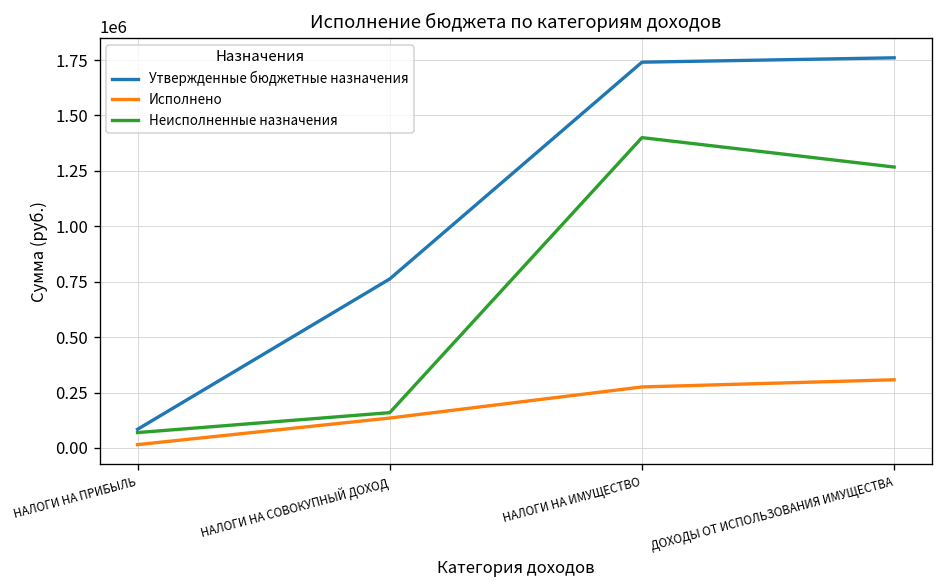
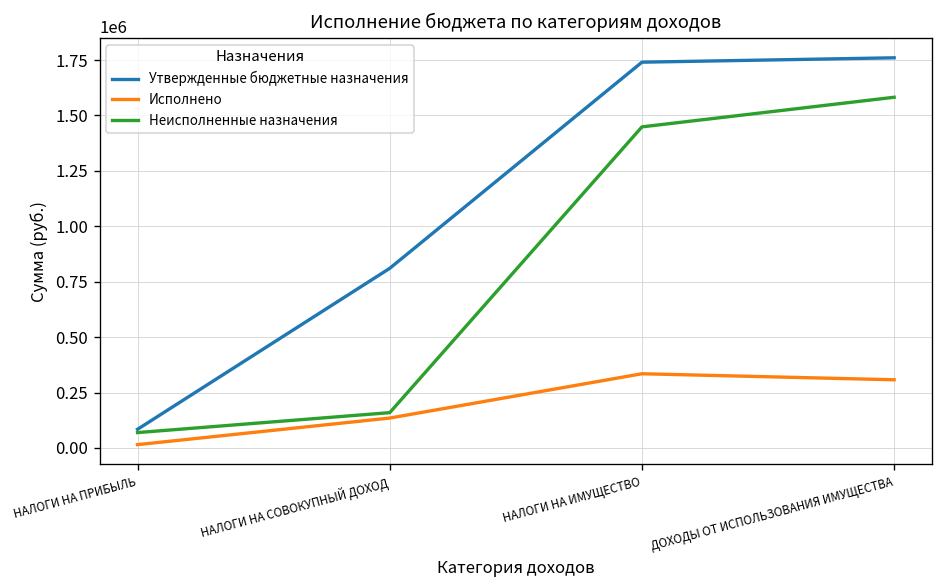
Утвержденные бюджетные назначения, НАЛОГИ НА СОВОКУПНЫЙ ДОХОД: 760000 -> 810000
Исполнено, НАЛОГИ НА ИМУЩЕСТВО: 280000 -> 330000
Неисполненные назначения, НАЛОГИ НА ИМУЩЕСТВО: 1400000 -> 1450000
Неисполненные назначения, ДОХОДЫ ОТ ИСПОЛЬЗОВАНИЯ ИМУЩЕСТВА: 1270000 -> 1580000
